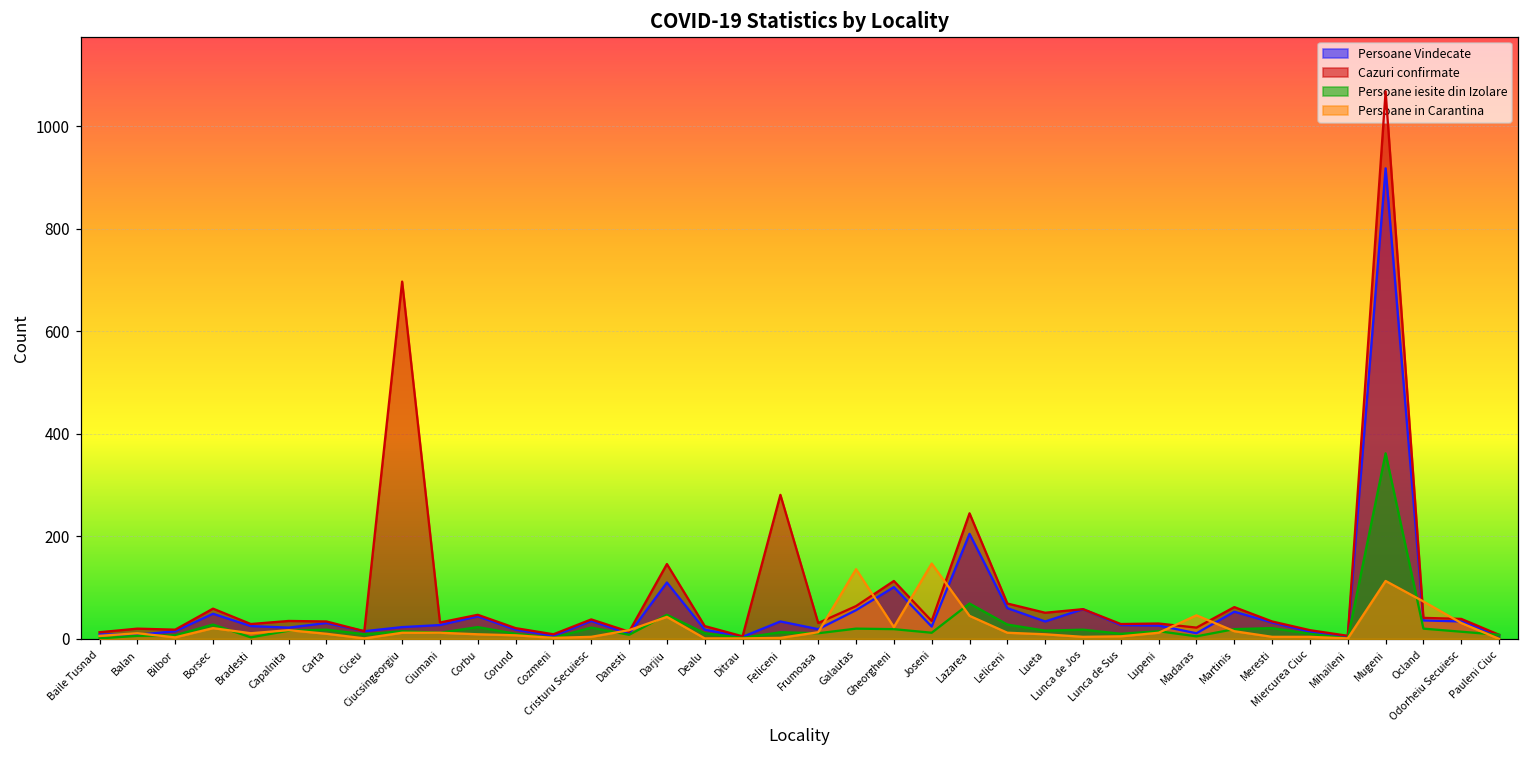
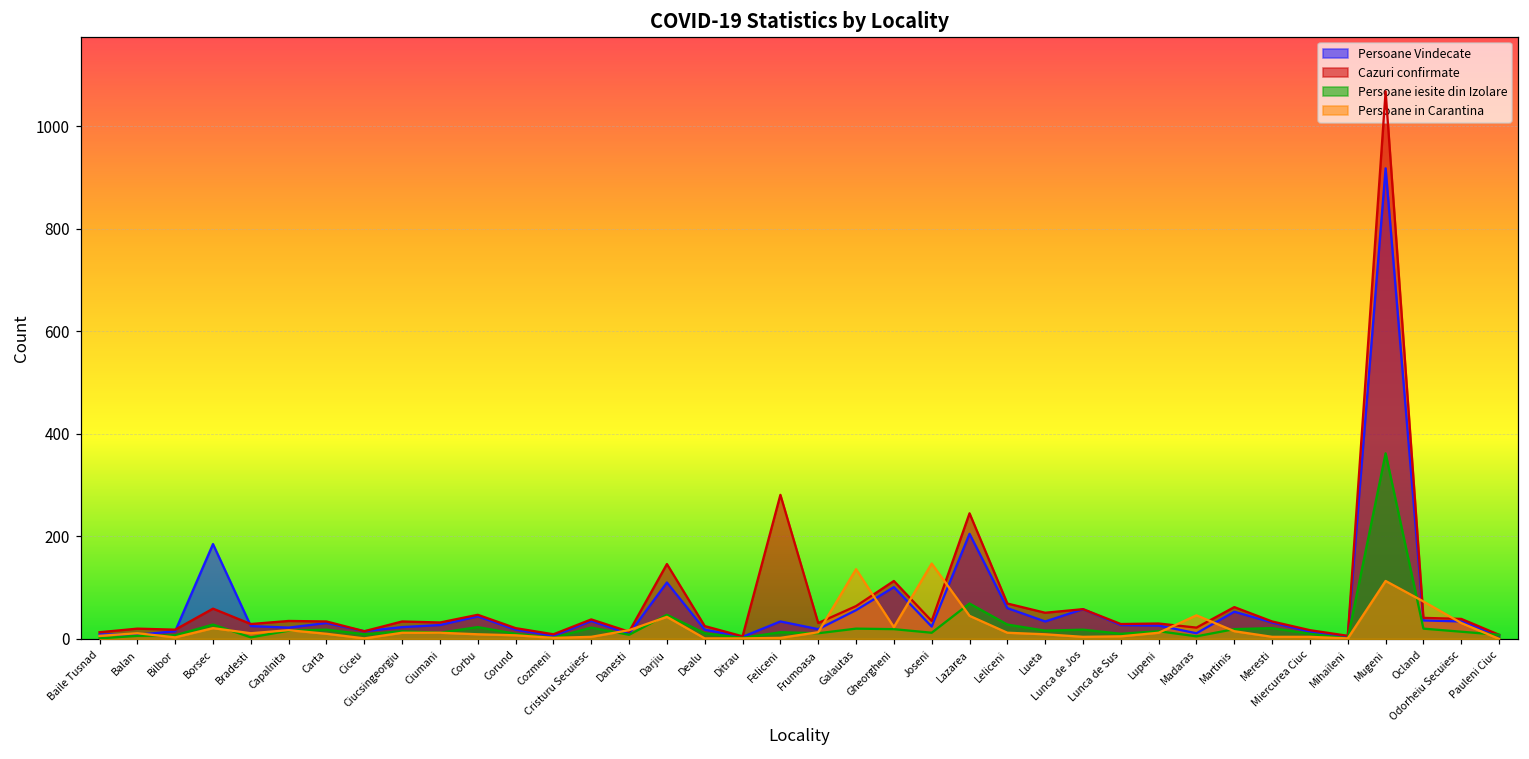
Persoane Vindecate, Borsec: 50 -> 190
Cazuri confirmate, Ciucsingeorgiu: 700 -> 30
